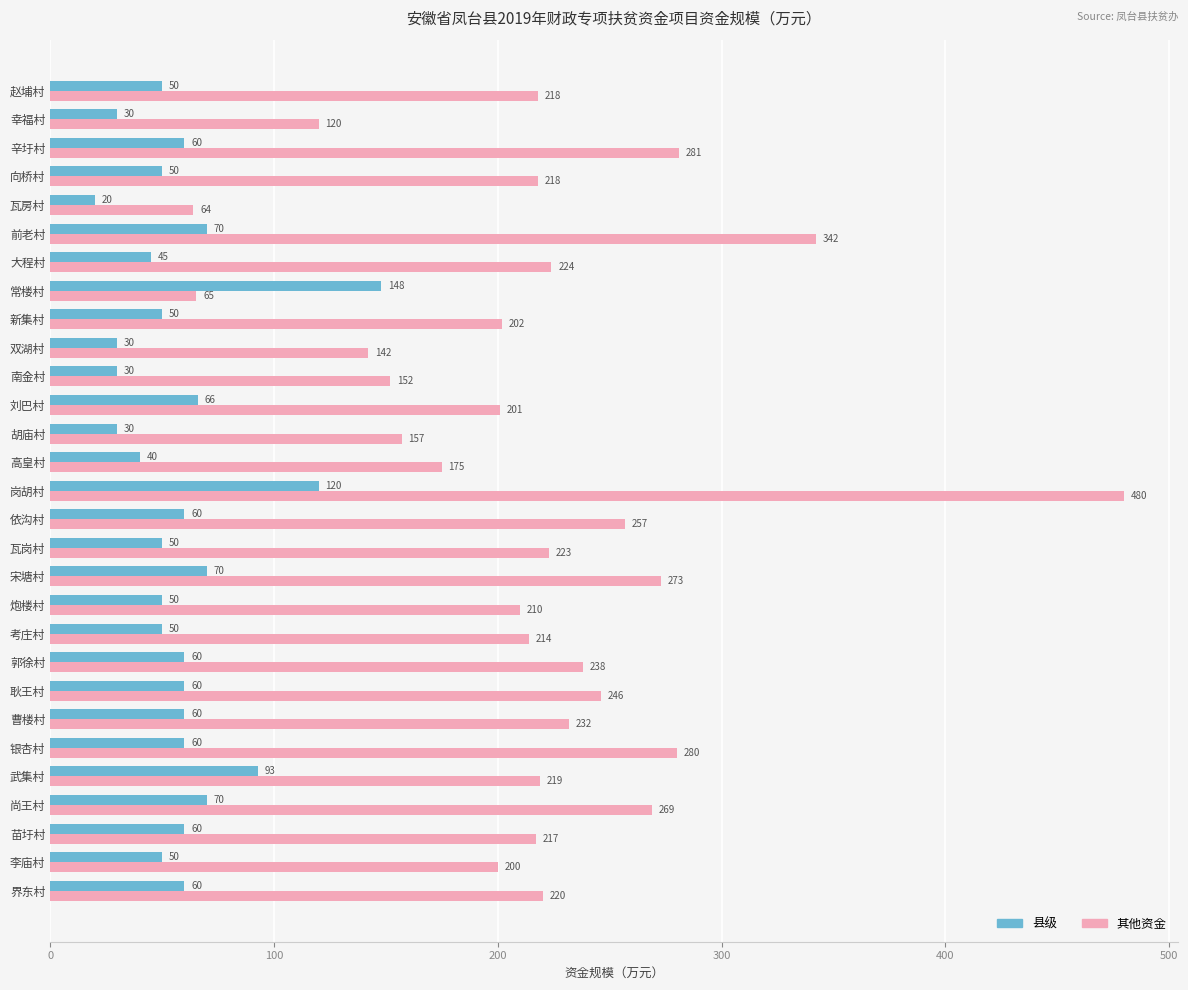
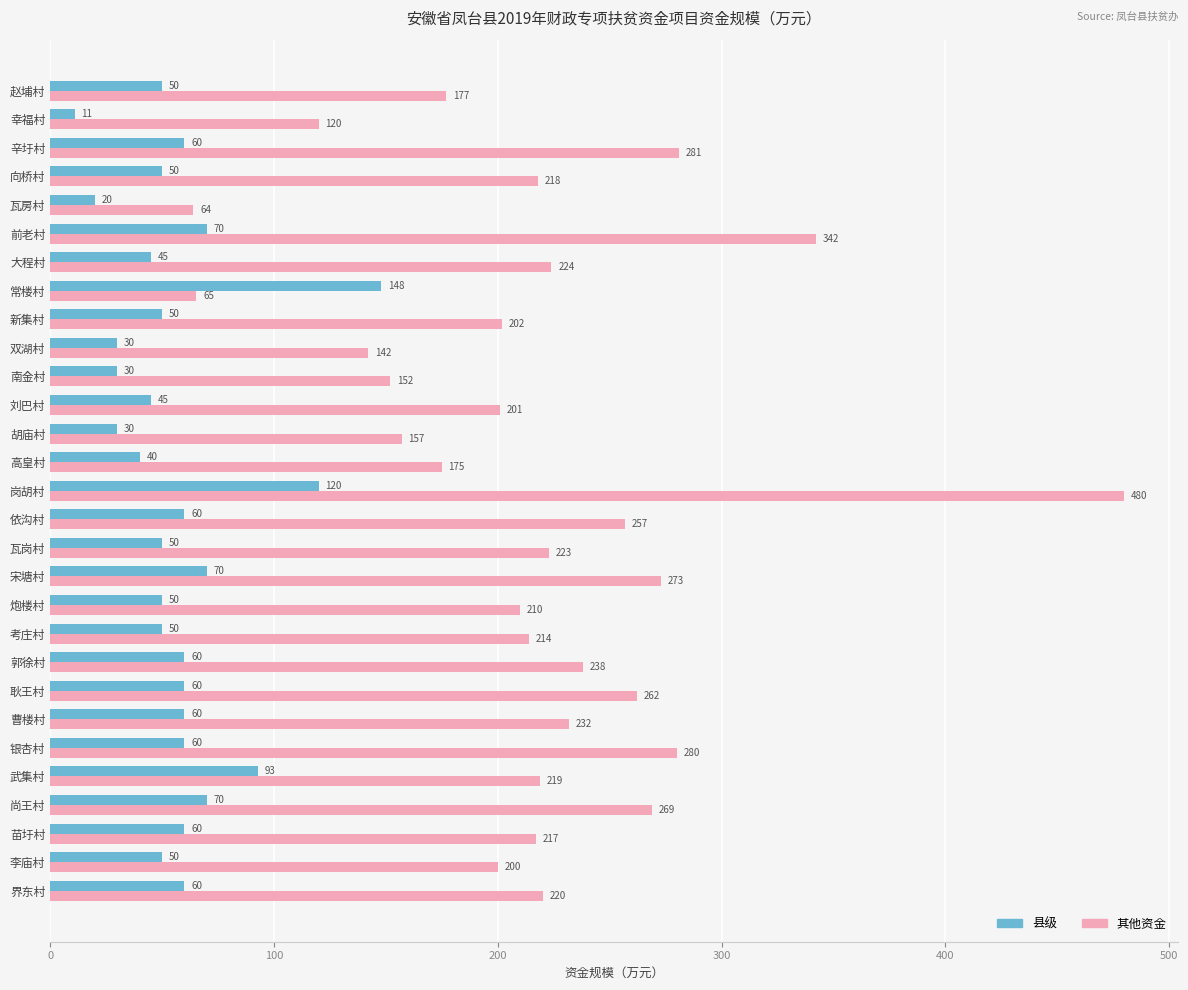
其他资金, 赵埔村: 218 -> 177
县级, 幸福村: 30 -> 11
县级, 刘巴村: 66 -> 45
其他资金, 耿王村: 246 -> 262
